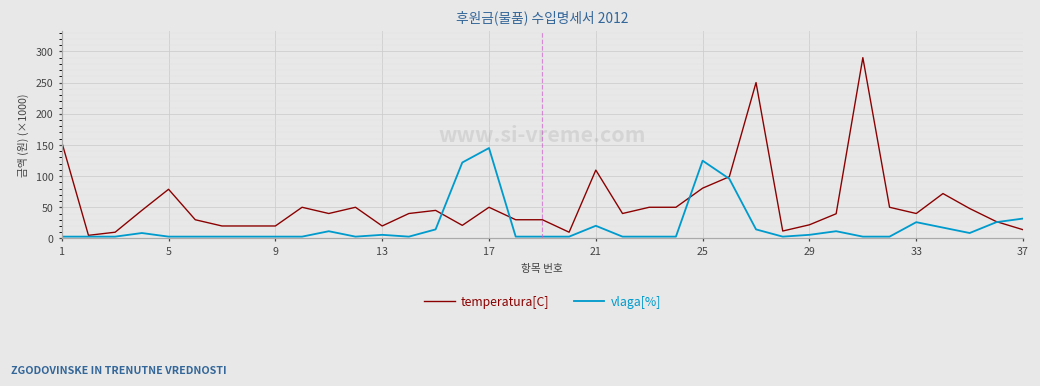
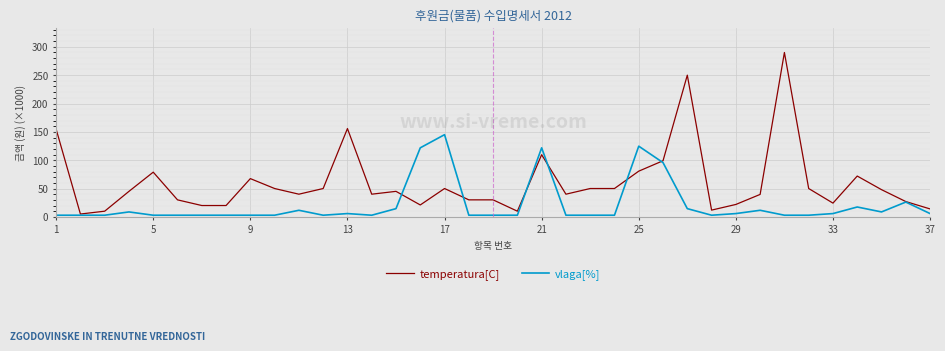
temperatura[C], 9: 20 -> 70
temperatura[C], 13: 20 -> 160
vlaga[%], 21: 20 -> 120
temperatura[C], 33: 40 -> 20
vlaga[%], 33: 30 -> 10
vlaga[%], 37: 30 -> 10
